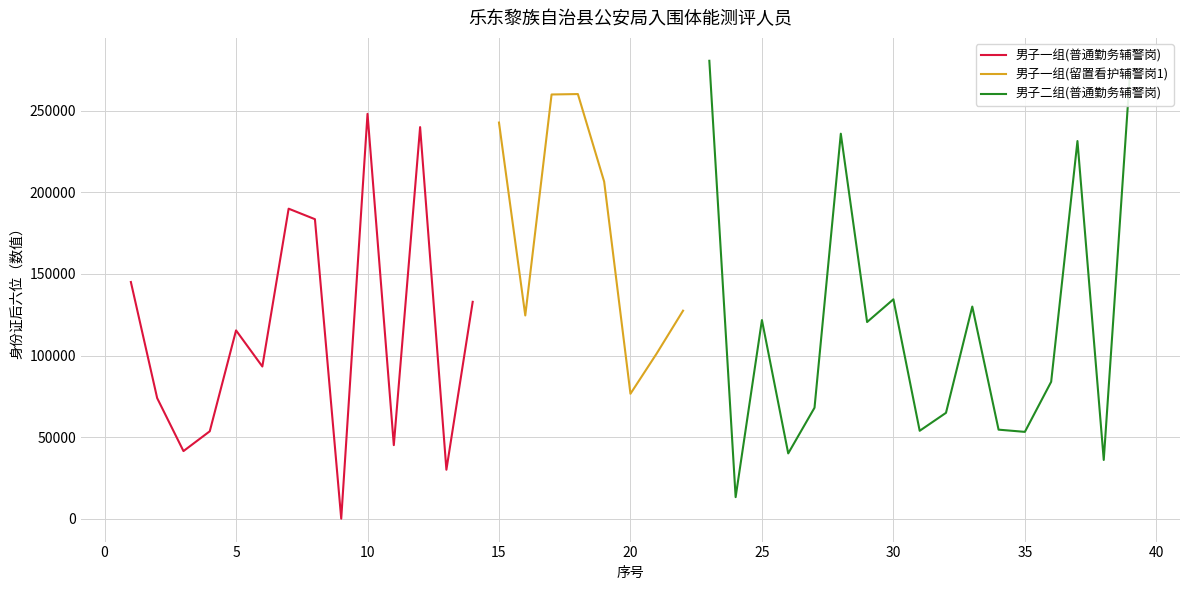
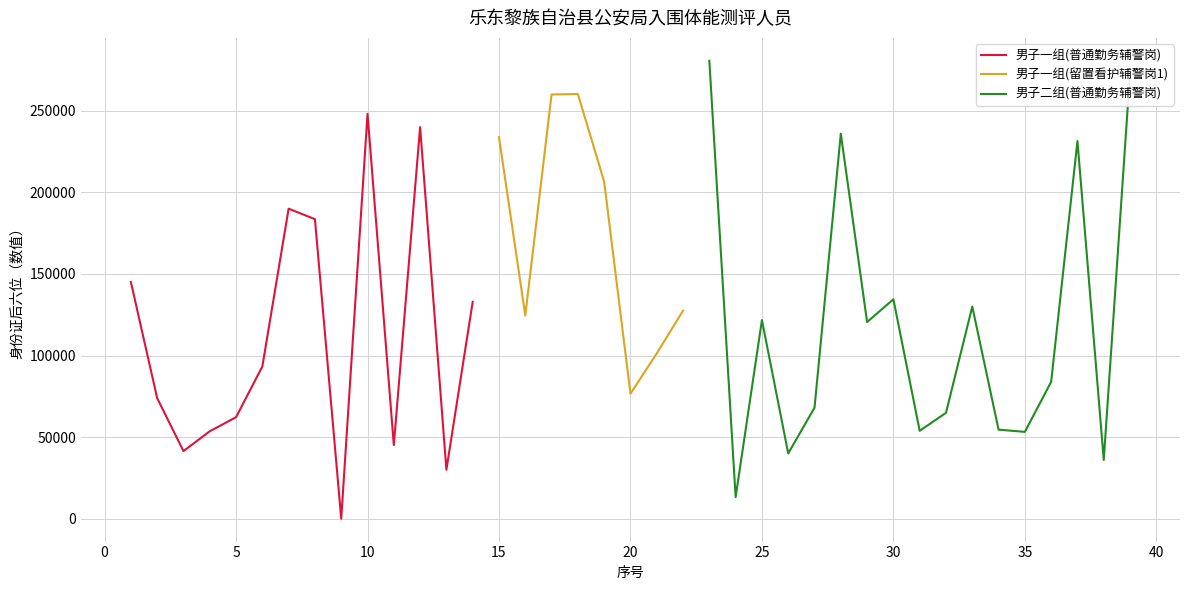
男子一组(普通勤务辅警岗), 5: 115000 -> 62000
男子一组(留置看护辅警岗1), 15: 243000 -> 234000
